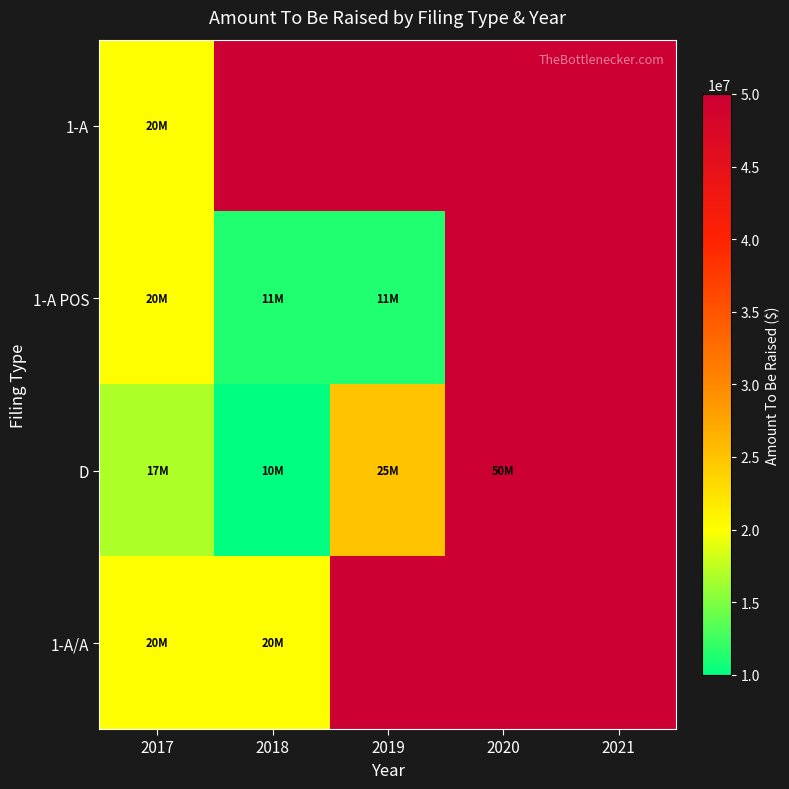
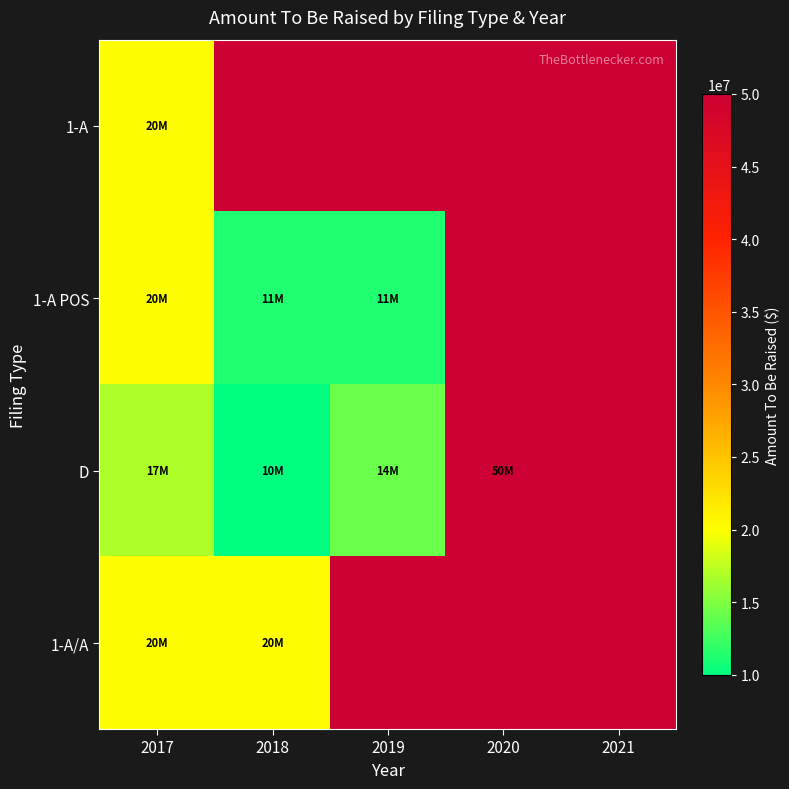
D, 2019: 25M -> 14M
